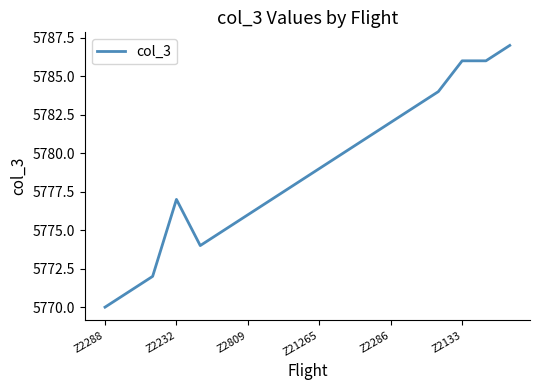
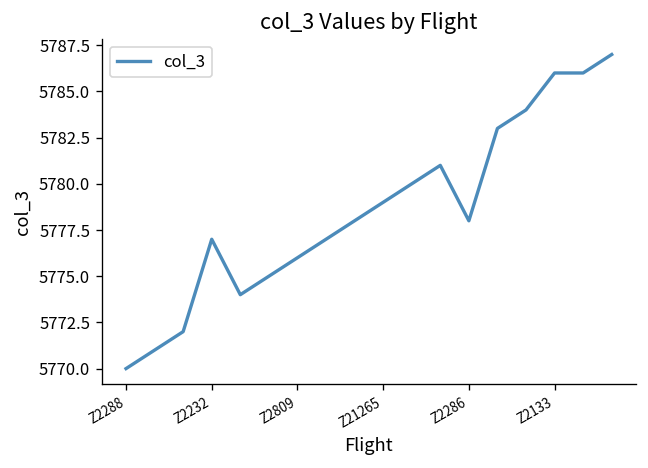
Z2286: 5782 -> 5778
